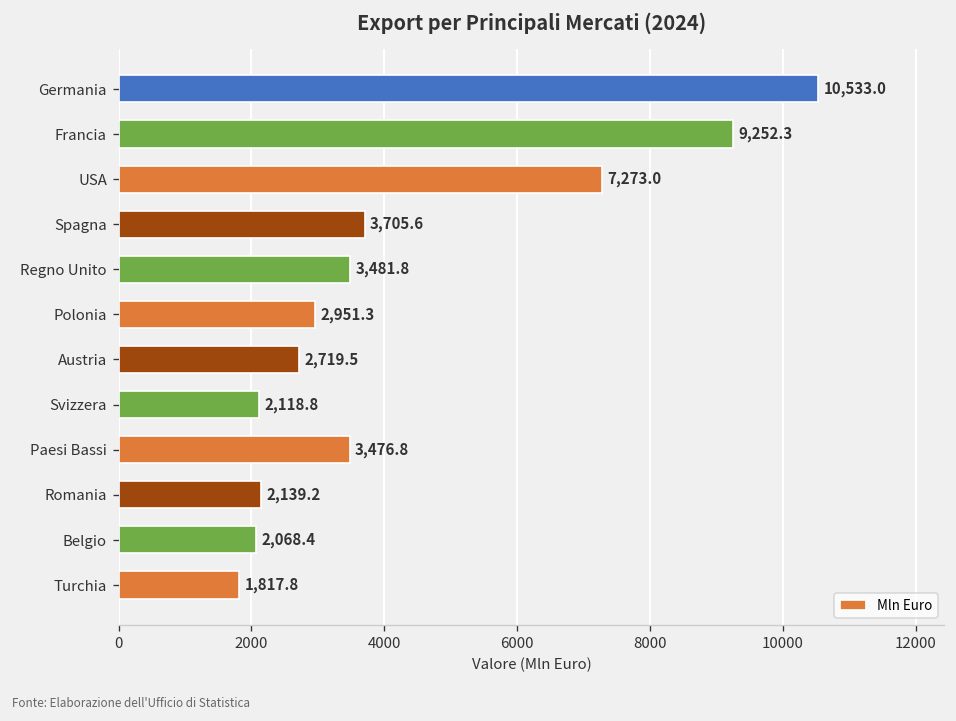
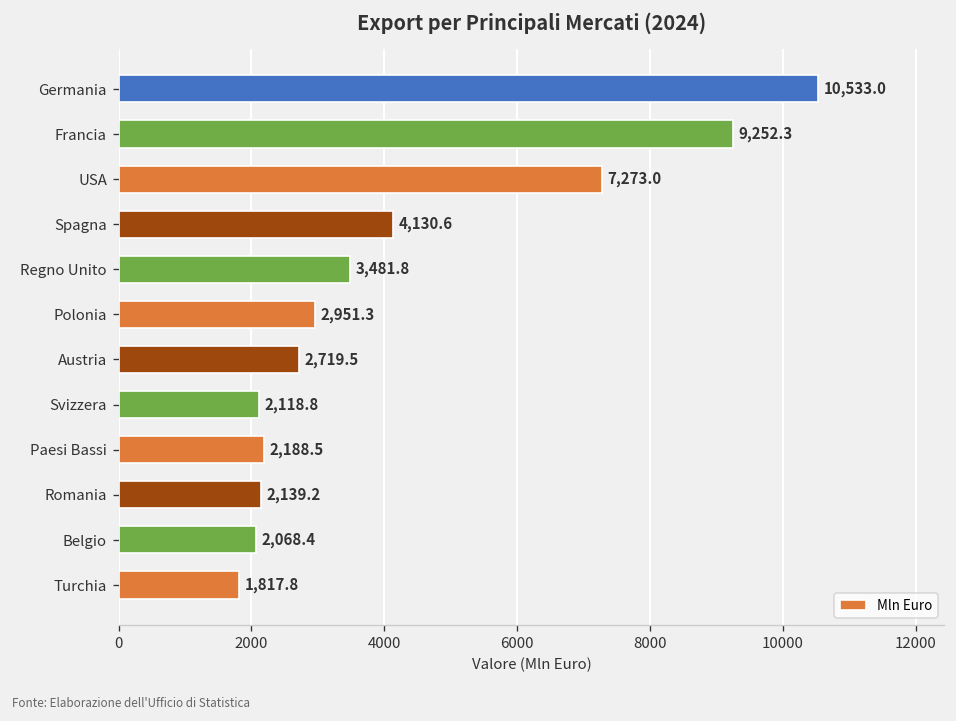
Spagna: 3,705.6 -> 4,130.6
Paesi Bassi: 3,476.8 -> 2,188.5
